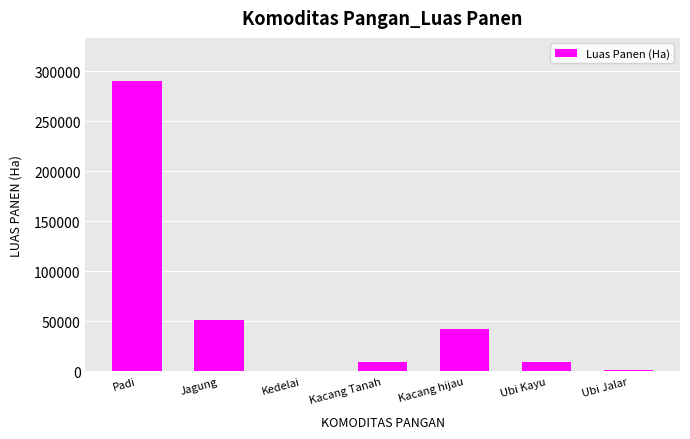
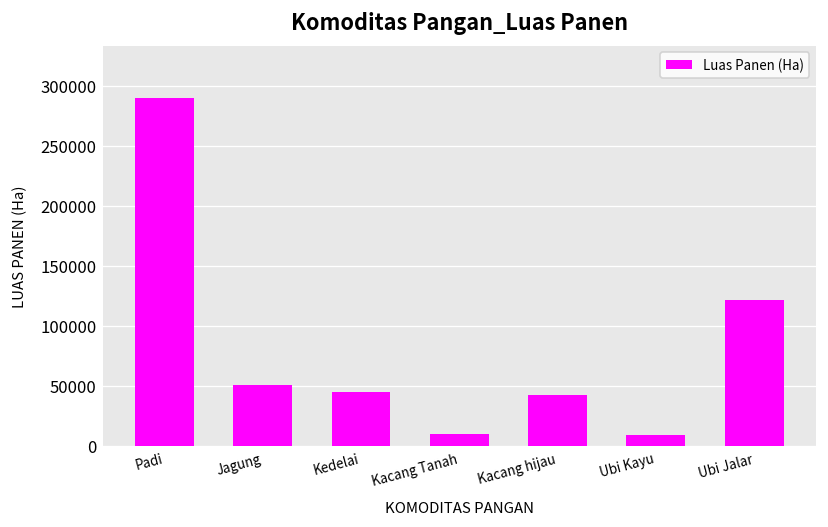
Kedelai: 0 -> 50000
Ubi Jalar: 0 -> 120000
